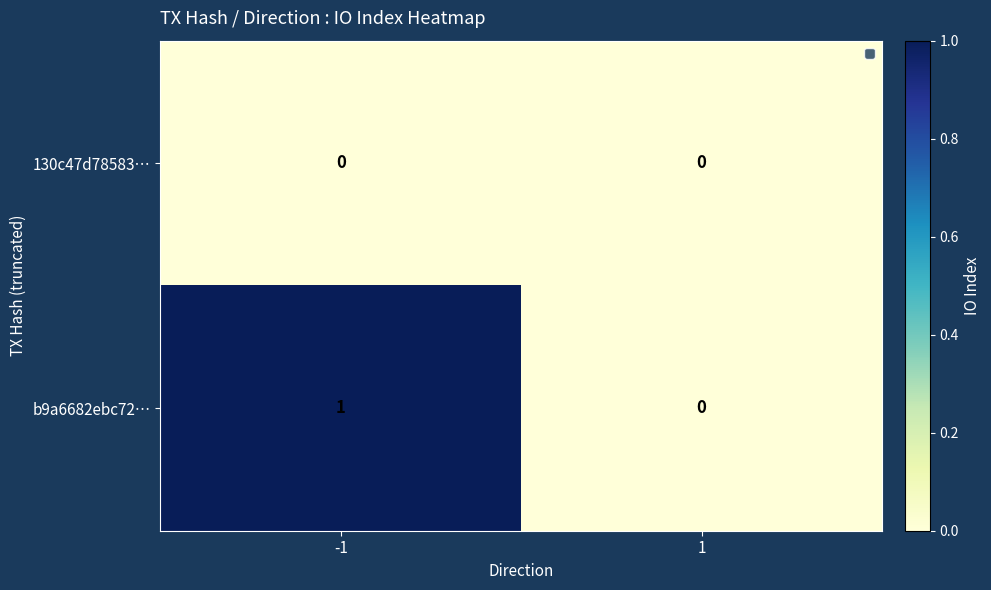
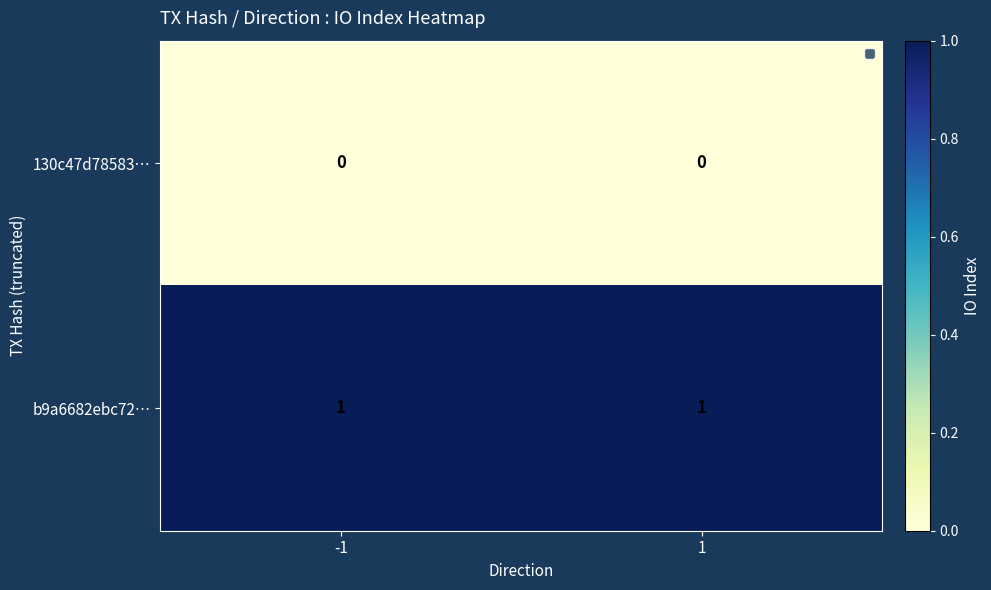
b9a6682ebc72…, 1: 0 -> 1
